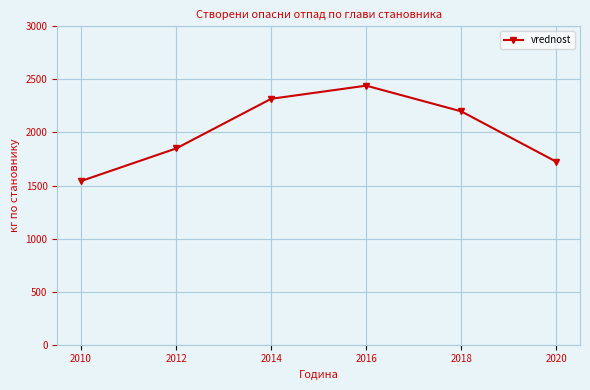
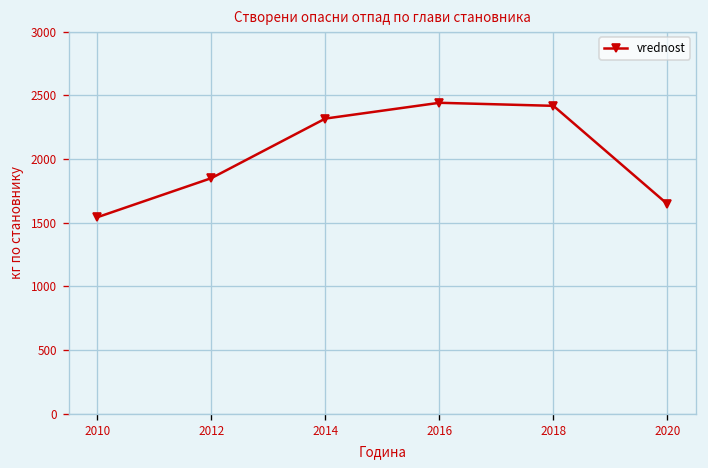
2018: 2200 -> 2420
2020: 1720 -> 1650
